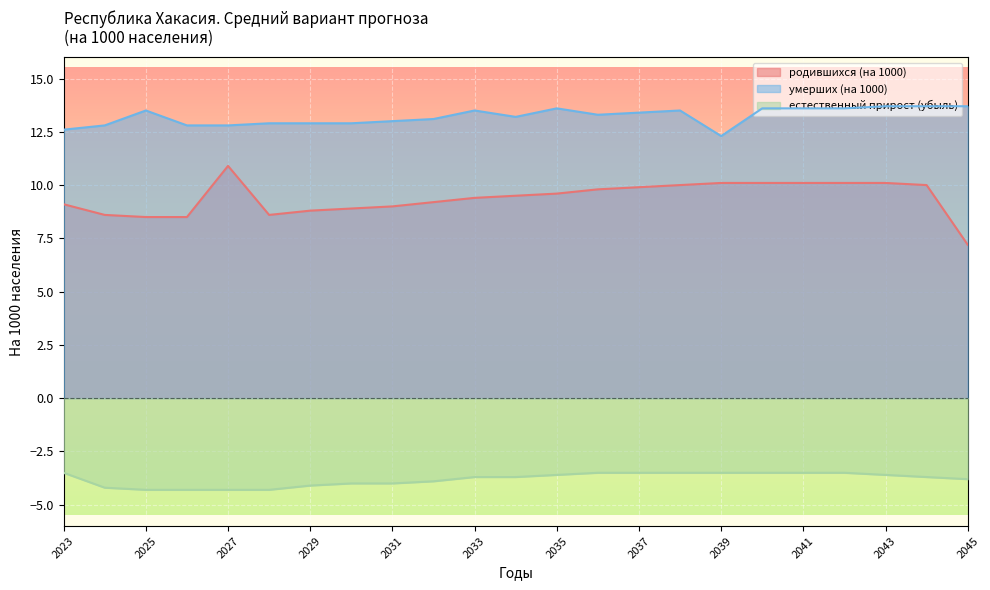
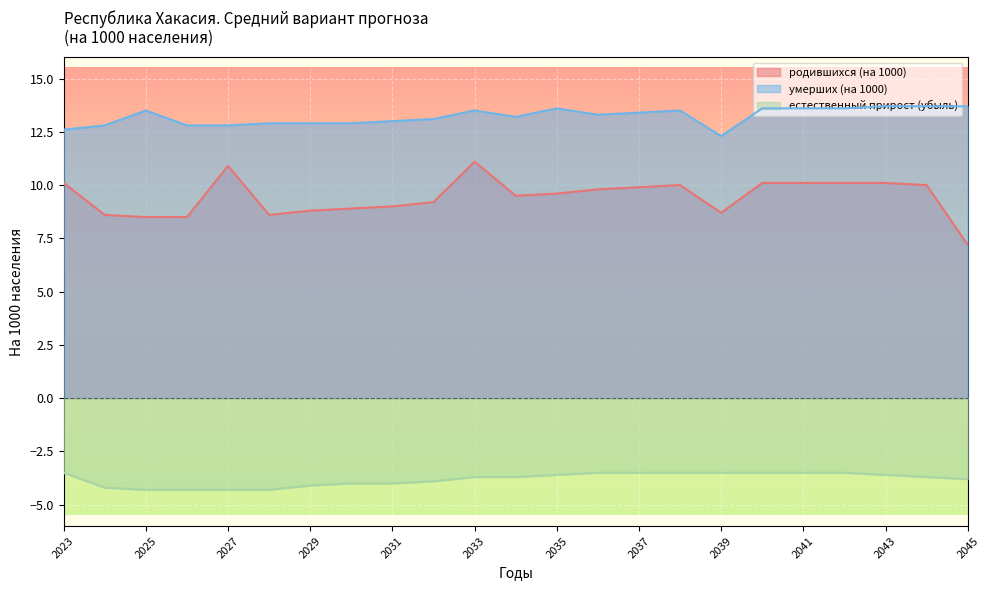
родившихся (на 1000), 2023: 9.1 -> 10.1
родившихся (на 1000), 2033: 9.4 -> 11.1
родившихся (на 1000), 2039: 10.1 -> 8.7
